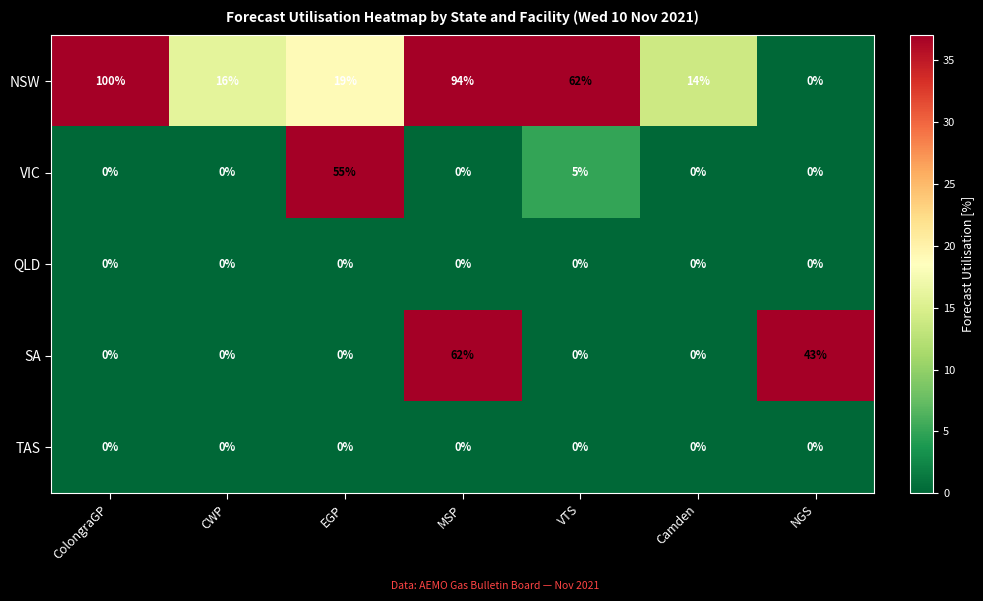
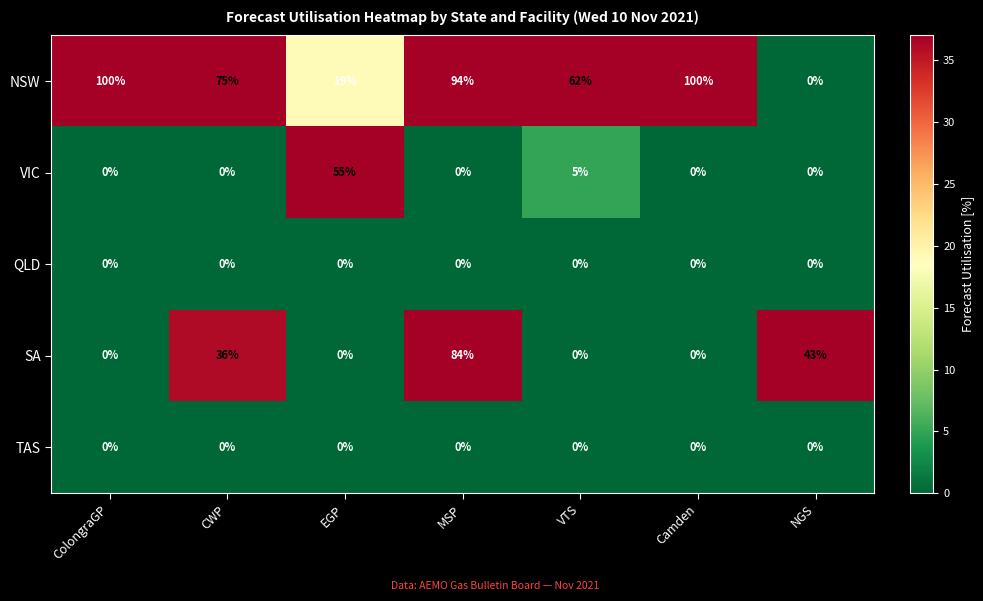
NSW, CWP: 16% -> 75%
NSW, Camden: 14% -> 100%
SA, CWP: 0% -> 36%
SA, MSP: 62% -> 84%
